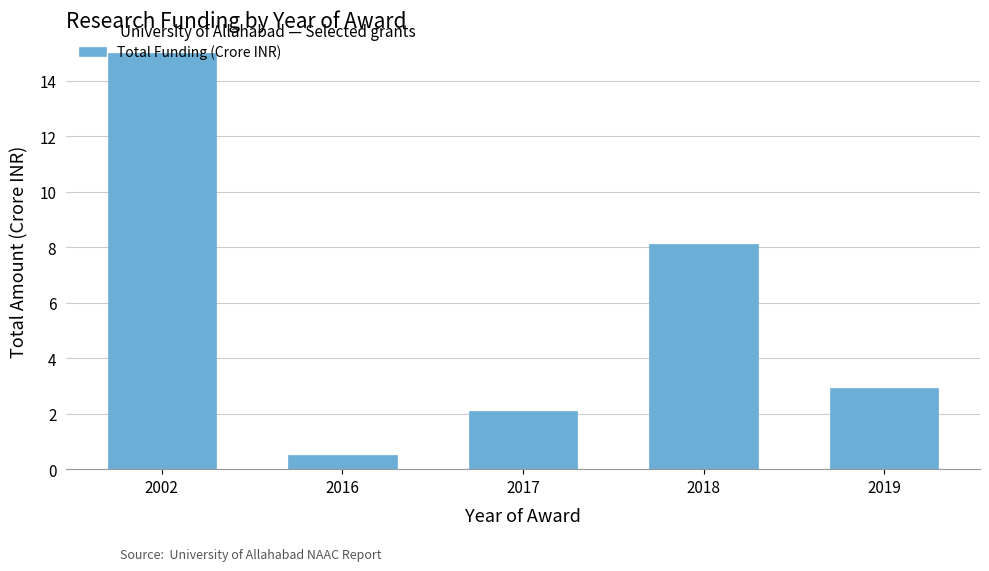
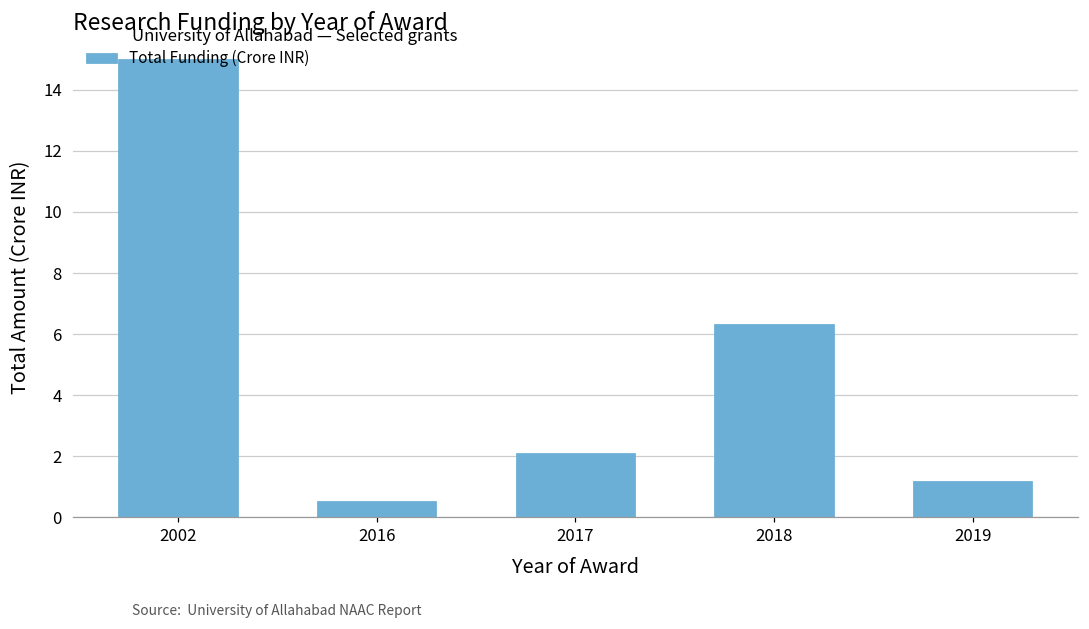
2018: 8.1 -> 6.3
2019: 2.9 -> 1.2
